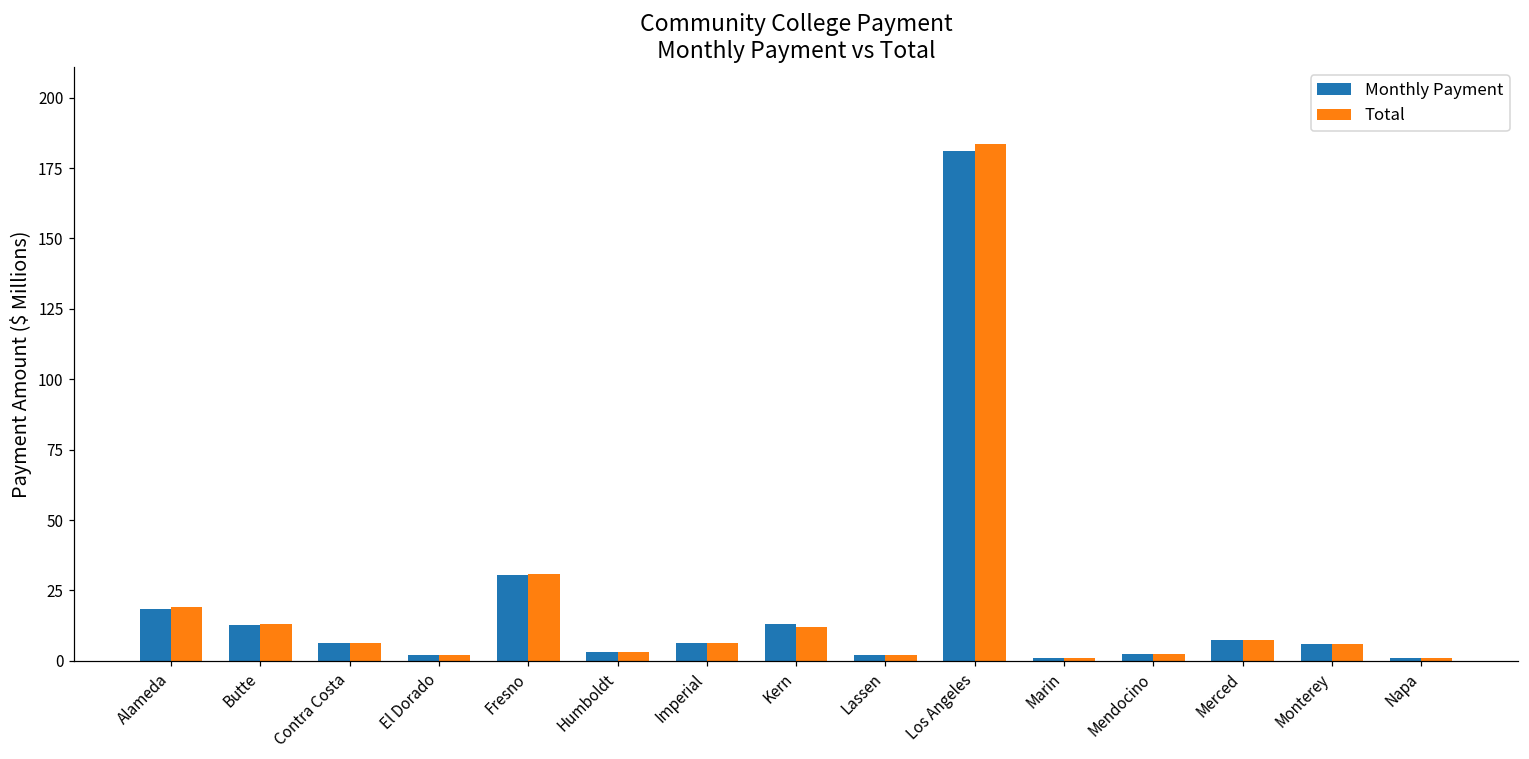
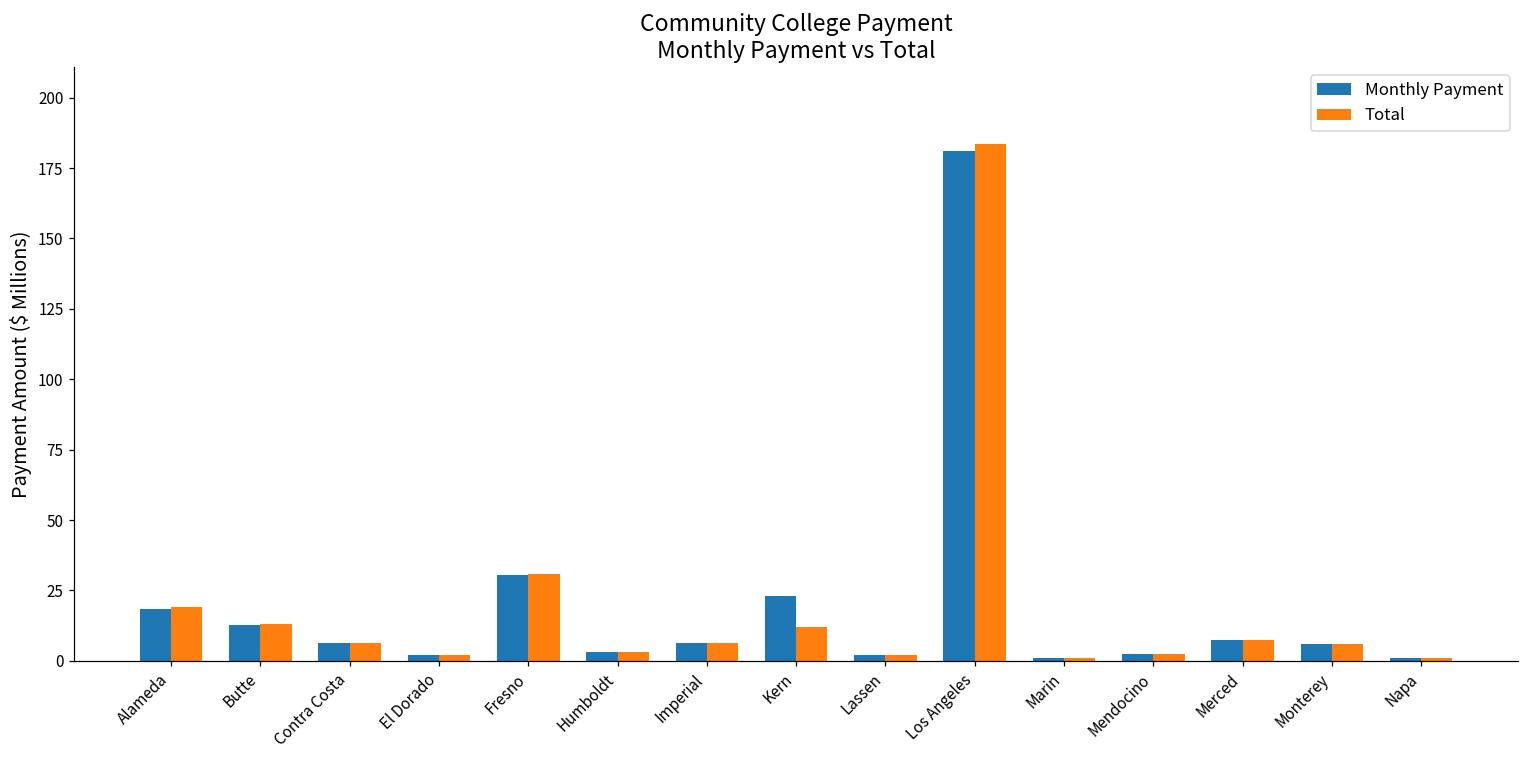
Monthly Payment, Kern: 13 -> 23
